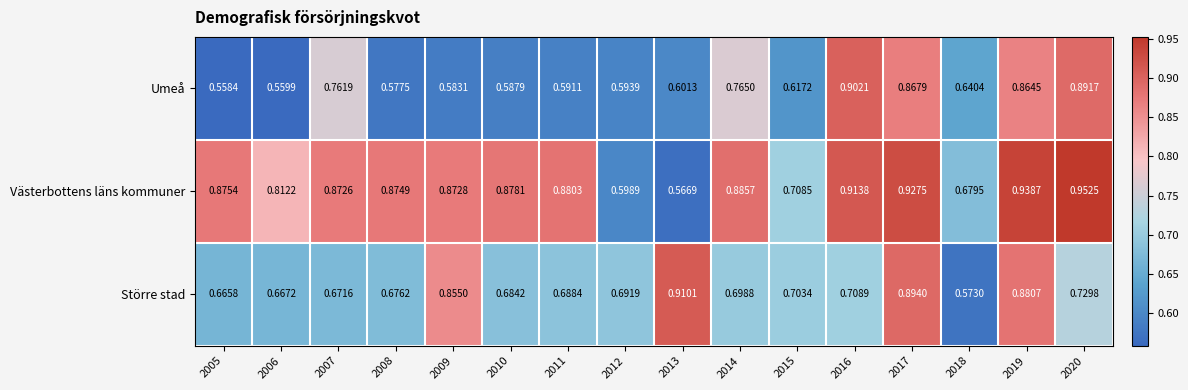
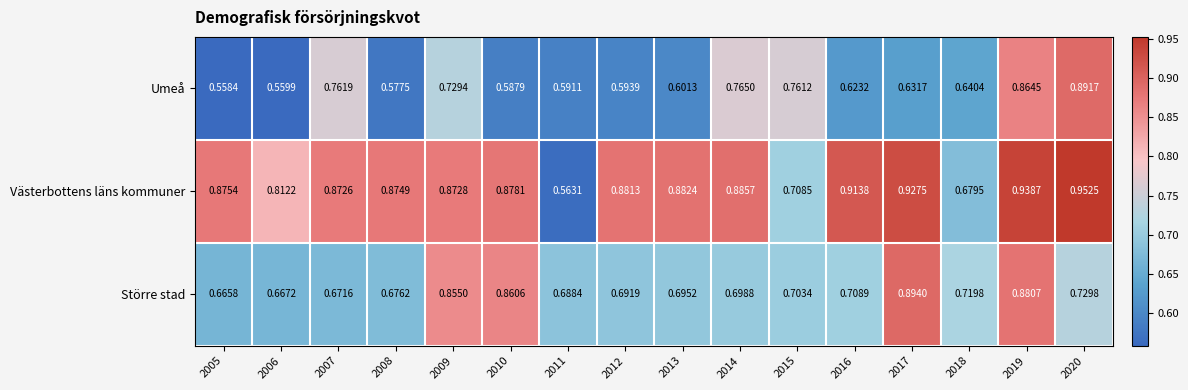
Umeå, 2009: 0.5831 -> 0.7294
Umeå, 2015: 0.6172 -> 0.7612
Umeå, 2016: 0.9021 -> 0.6232
Umeå, 2017: 0.8679 -> 0.6317
Västerbottens läns kommuner, 2011: 0.8803 -> 0.5631
Västerbottens läns kommuner, 2012: 0.5989 -> 0.8813
Västerbottens läns kommuner, 2013: 0.5669 -> 0.8824
Större stad, 2010: 0.6842 -> 0.8606
Större stad, 2013: 0.9101 -> 0.6952
Större stad, 2018: 0.5730 -> 0.7198
